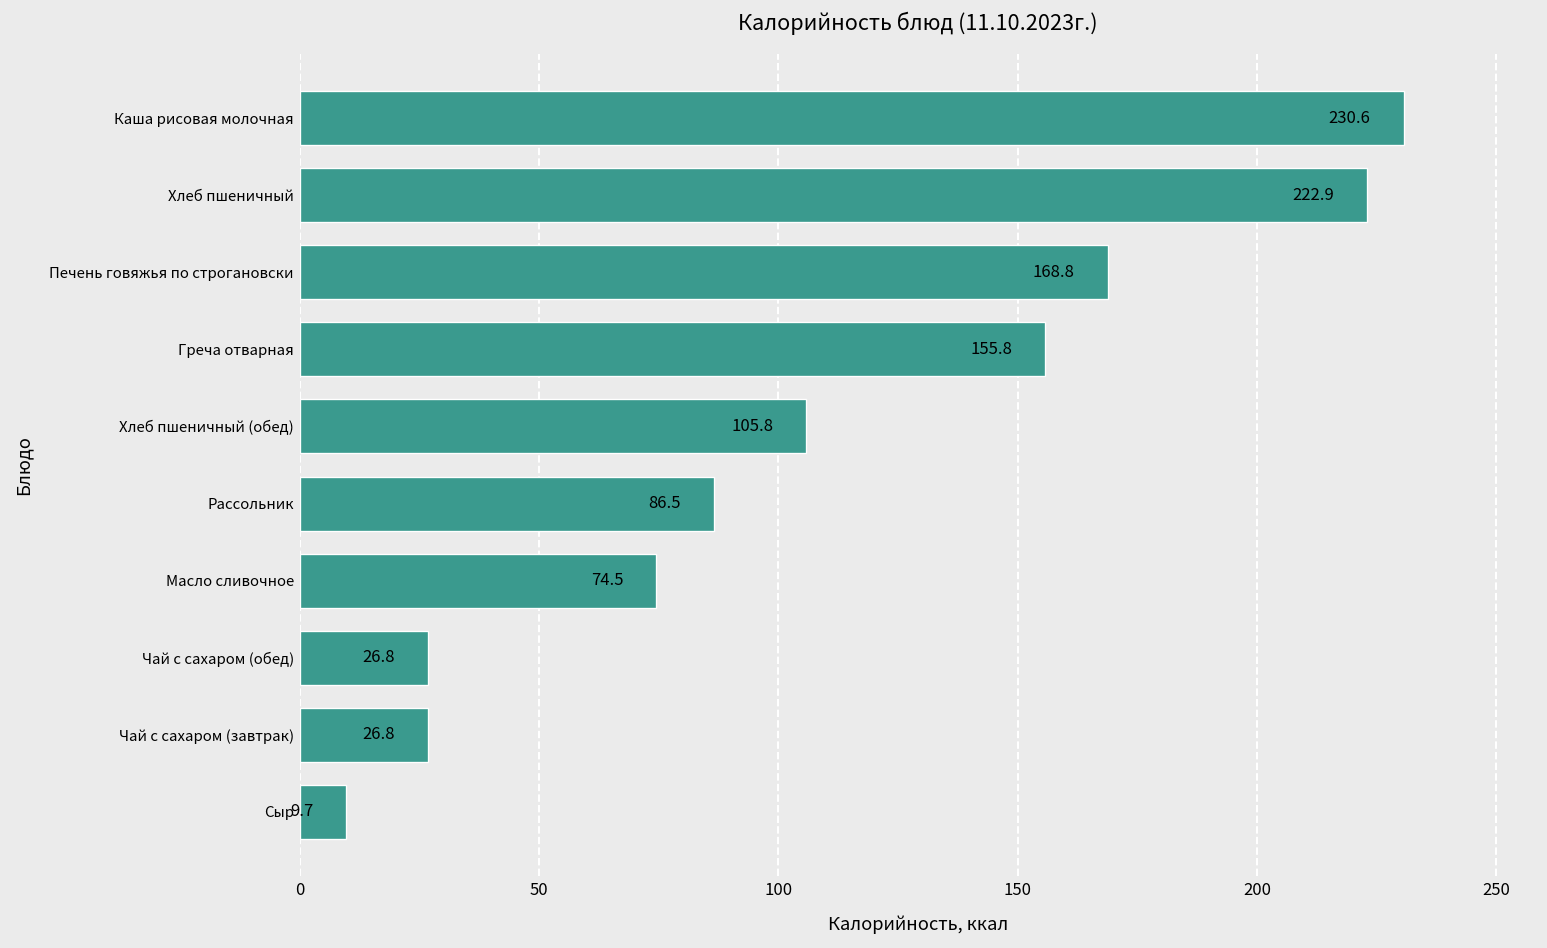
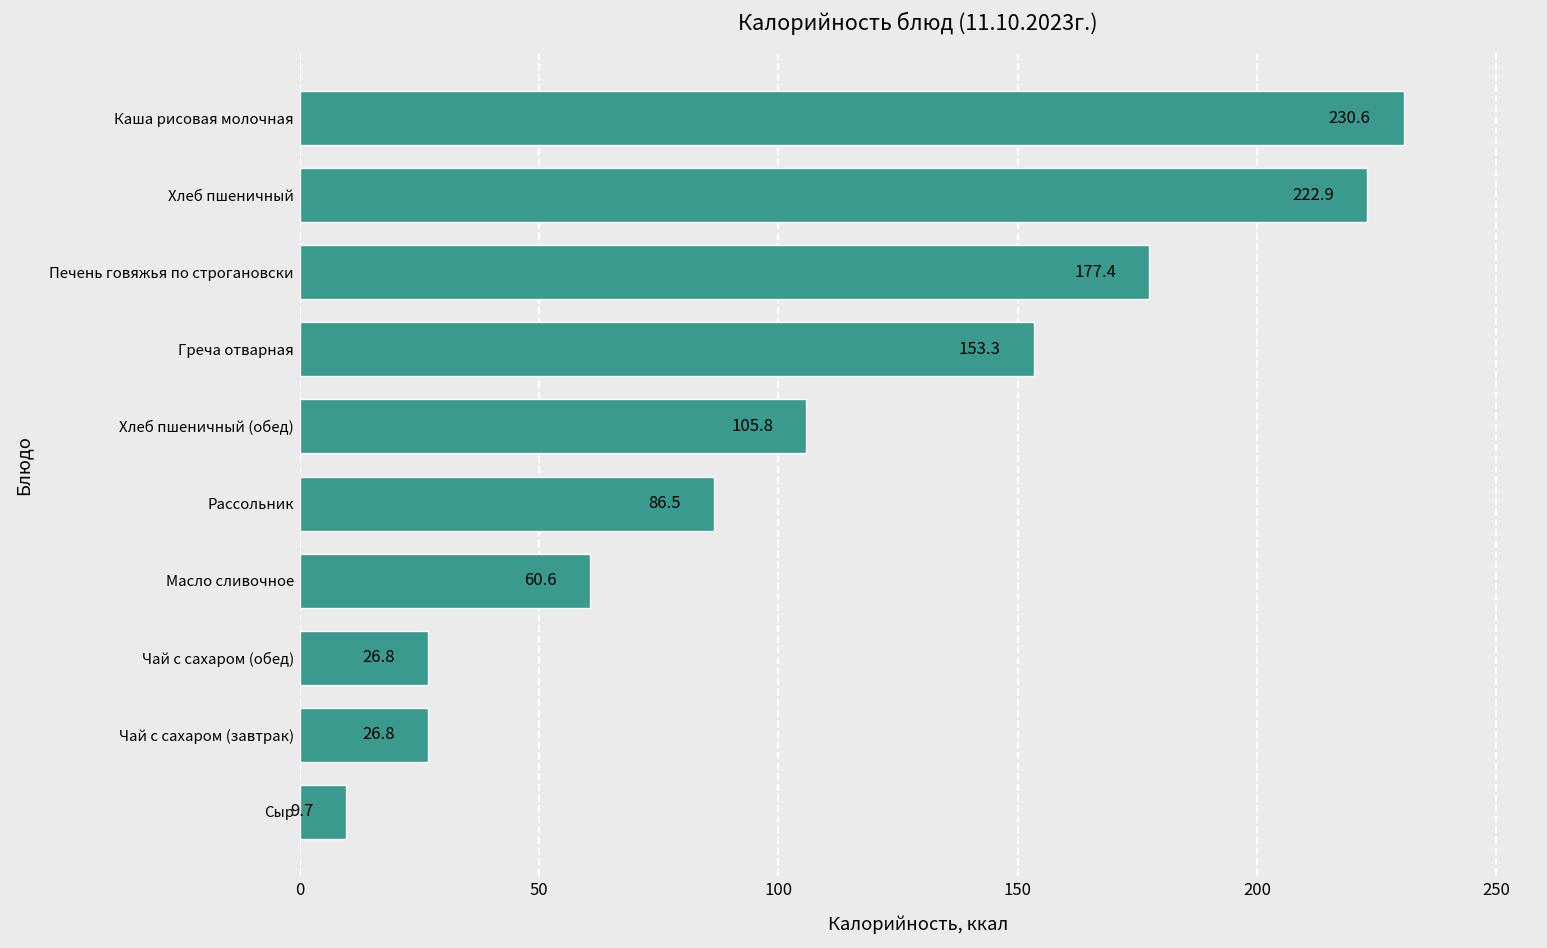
Печень говяжья по строгановски: 168.8 -> 177.4
Греча отварная: 155.8 -> 153.3
Масло сливочное: 74.5 -> 60.6
